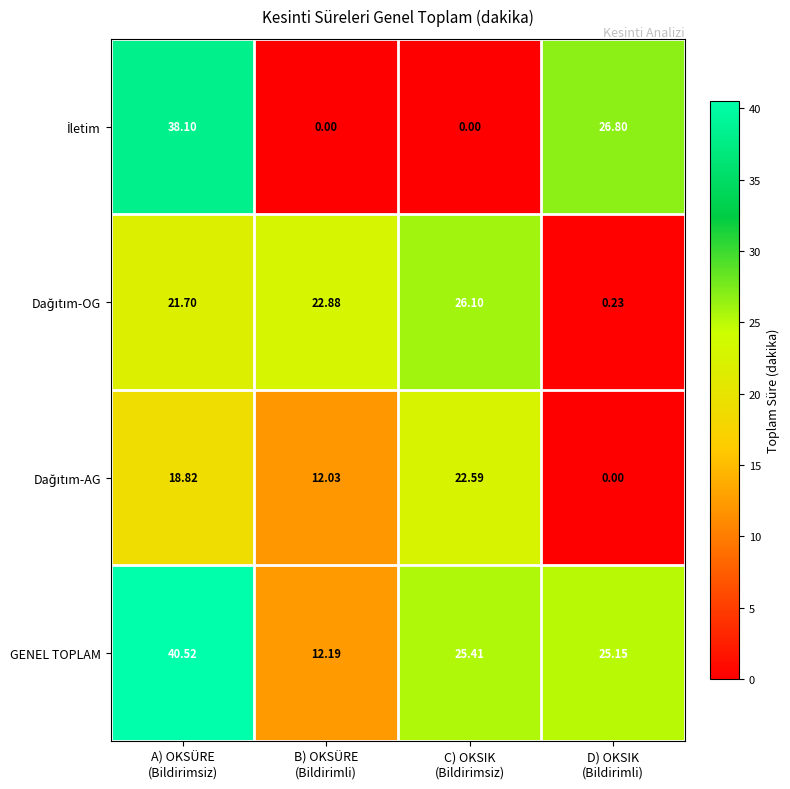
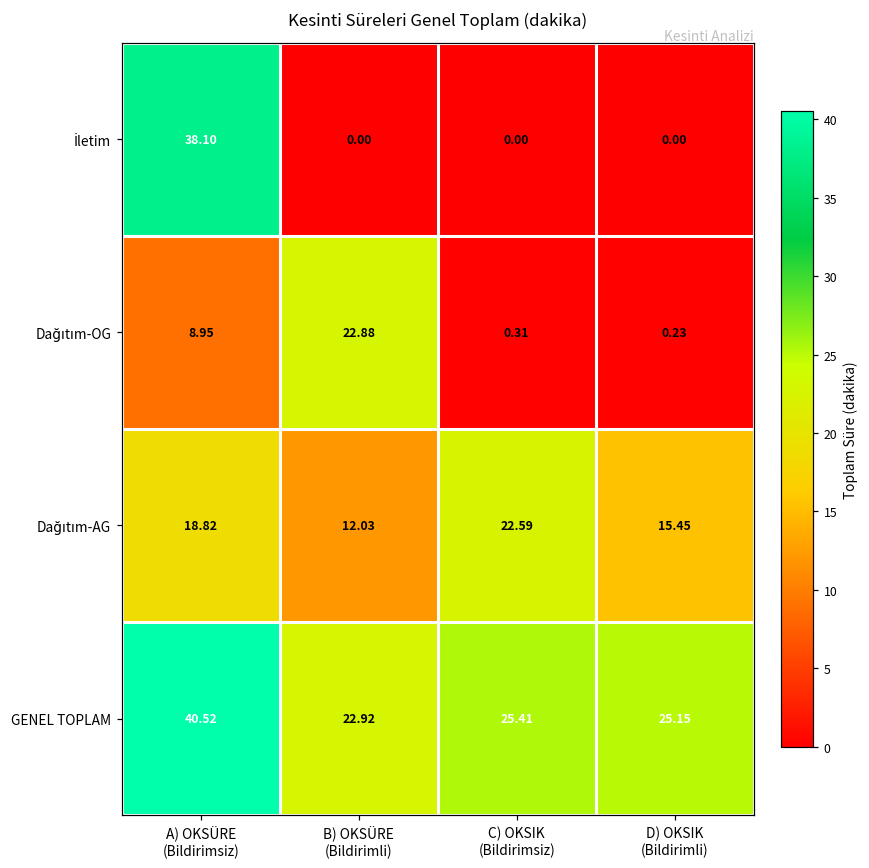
İletim, D) OKSIK (Bildirimli): 26.80 -> 0.00
Dağıtım-OG, A) OKSÜRE (Bildirimsiz): 21.70 -> 8.95
Dağıtım-OG, C) OKSIK (Bildirimsiz): 26.10 -> 0.31
Dağıtım-AG, D) OKSIK (Bildirimli): 0.00 -> 15.45
GENEL TOPLAM, B) OKSÜRE (Bildirimli): 12.19 -> 22.92
